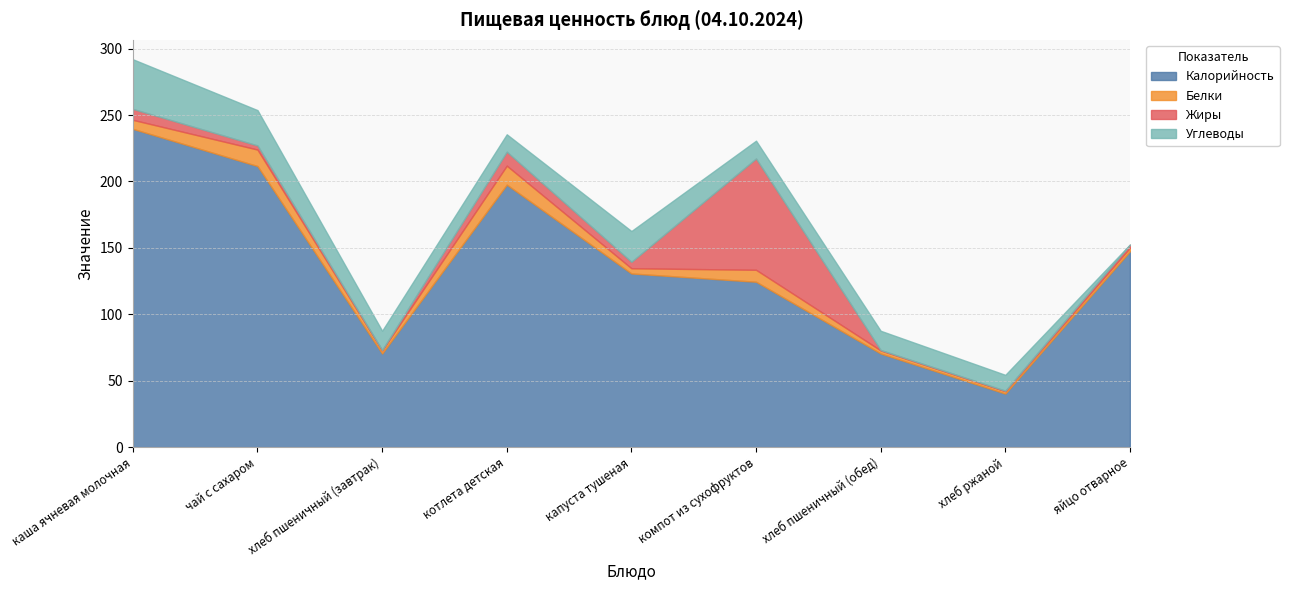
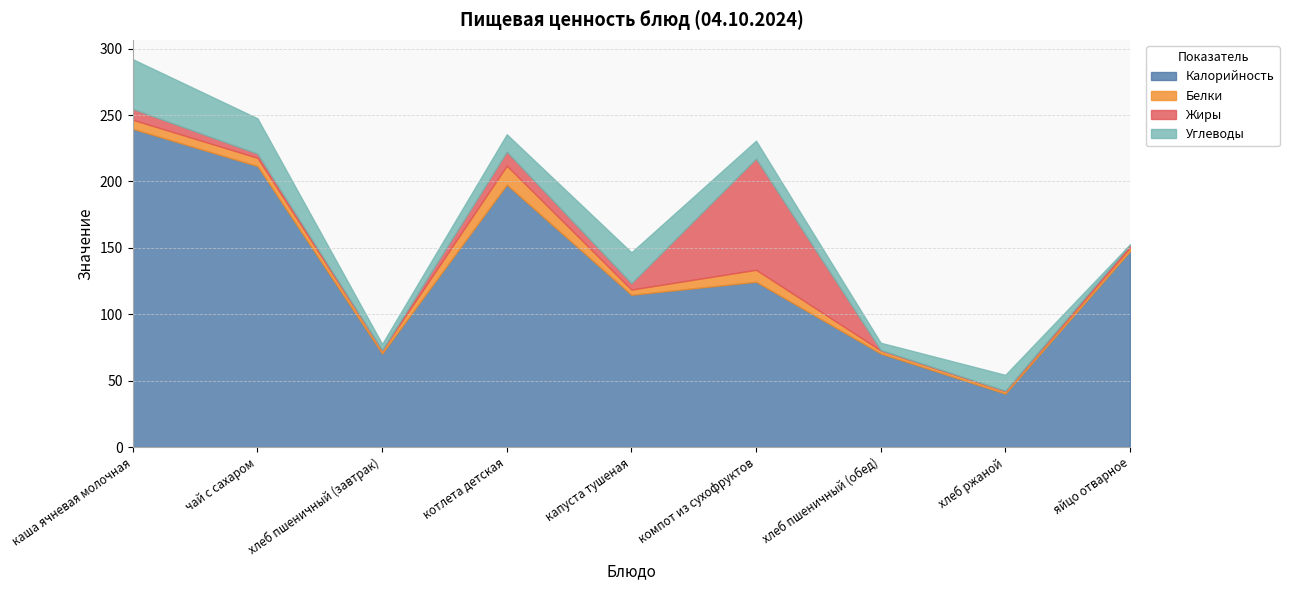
Белки, чай с сахаром: 12 -> 6
Углеводы, хлеб пшеничный (завтрак): 14 -> 5
Калорийность, капуста тушеная: 131 -> 115
Углеводы, хлеб пшеничный (обед): 14 -> 5
